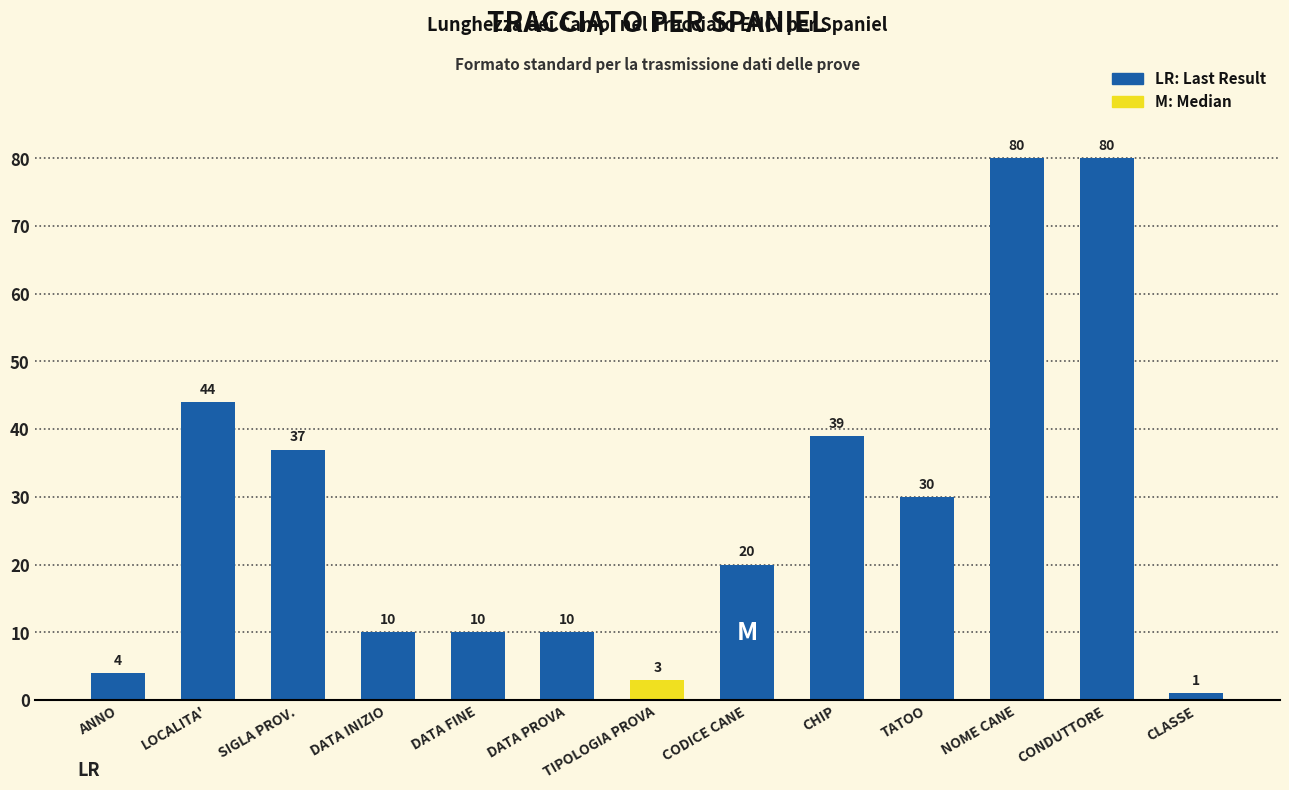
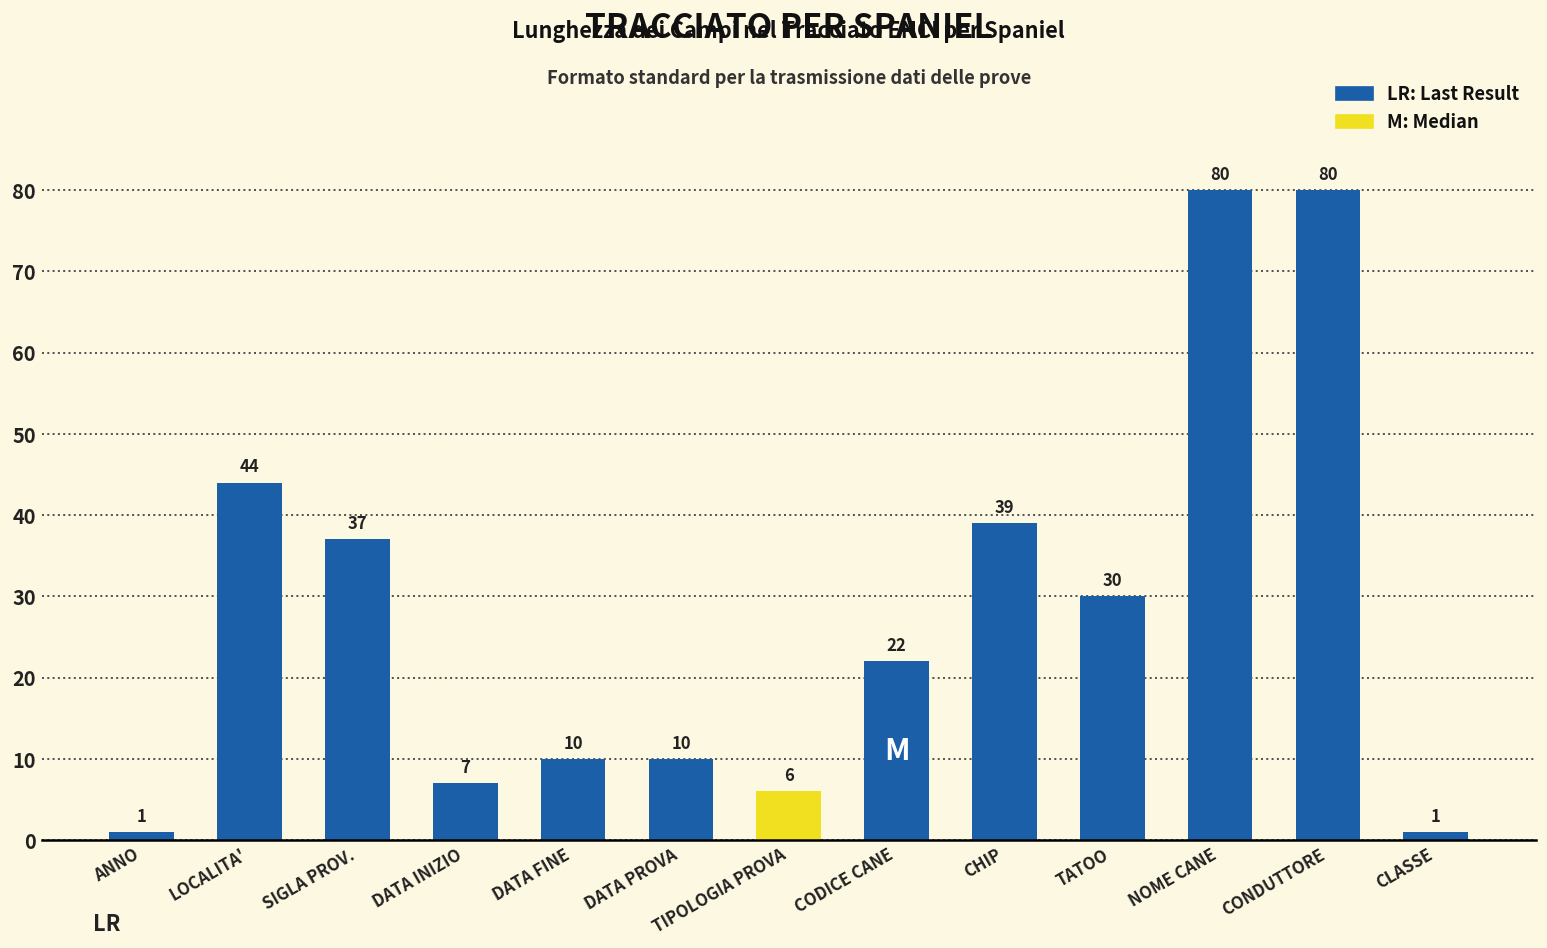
ANNO: 4 -> 1
DATA INIZIO: 10 -> 7
TIPOLOGIA PROVA: 3 -> 6
CODICE CANE: 20 -> 22
